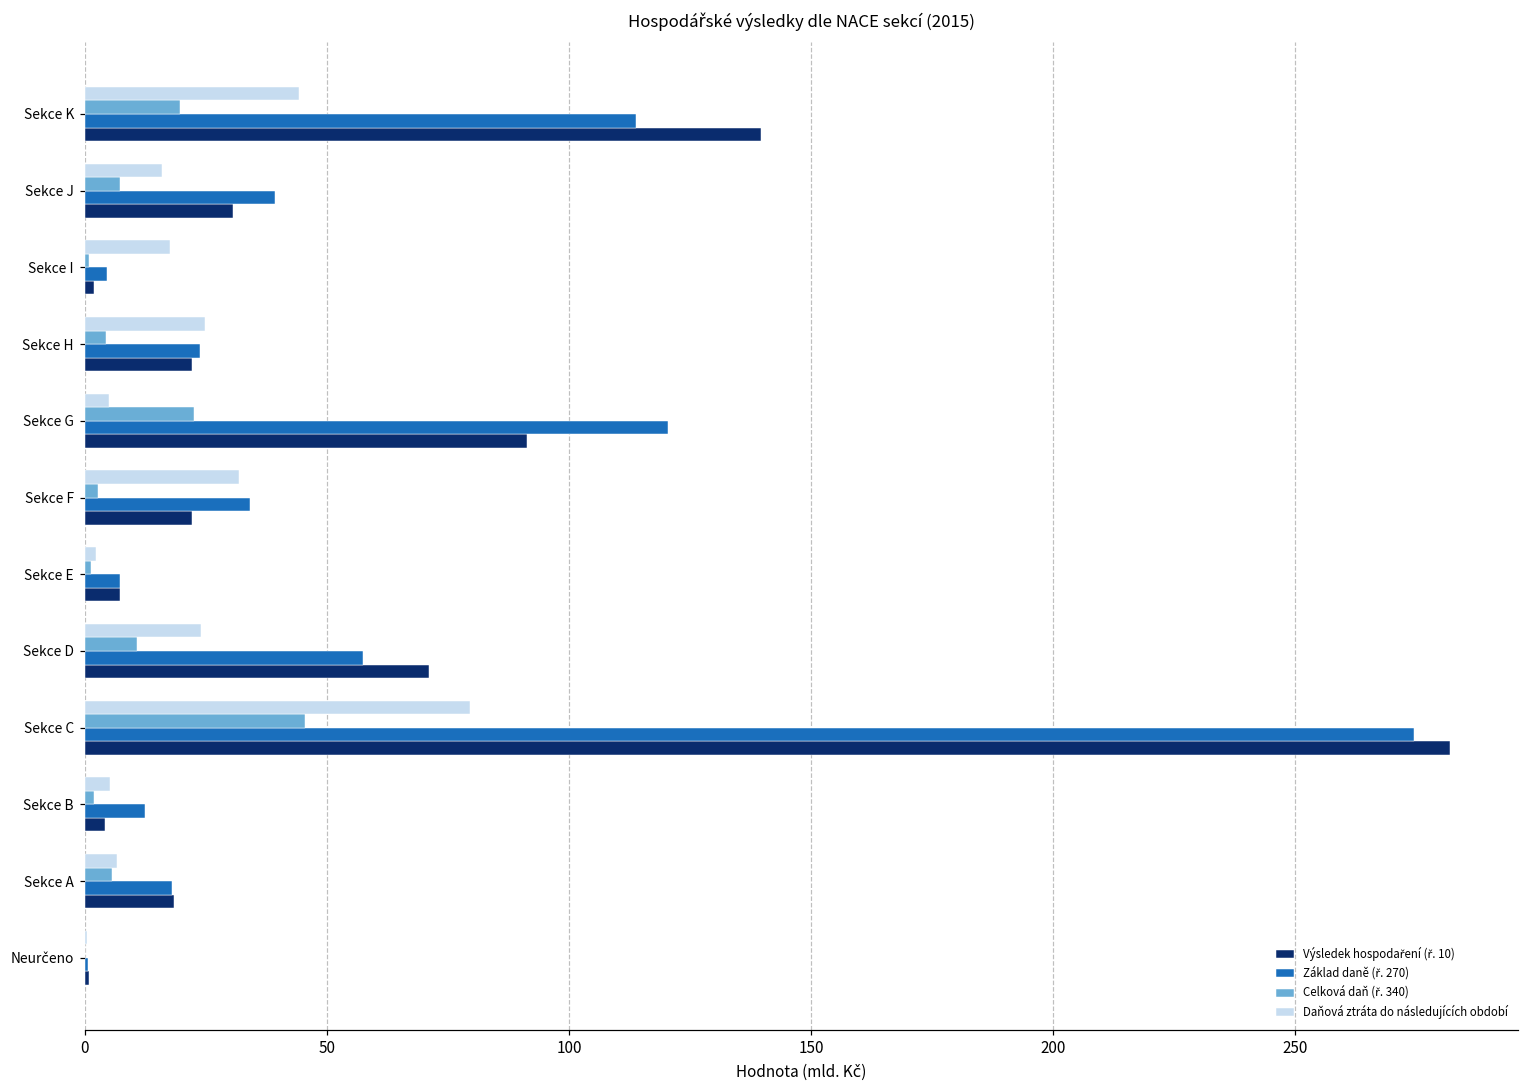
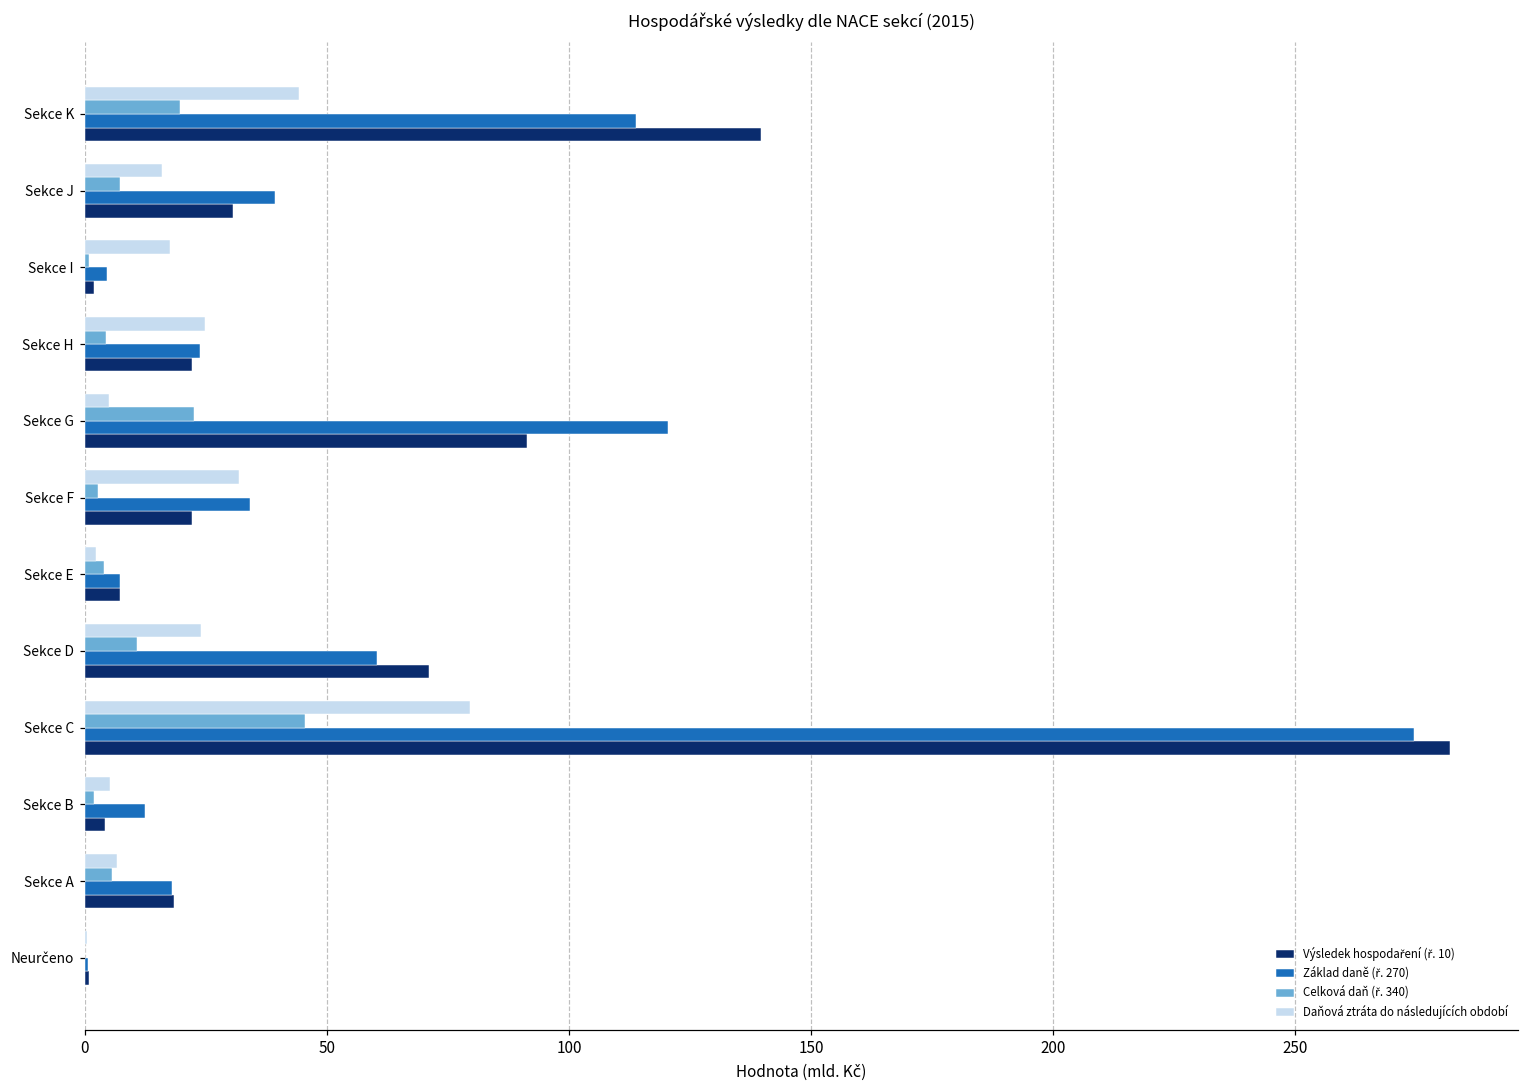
Celková daň (ř. 340), Sekce E: 1 -> 4
Základ daně (ř. 270), Sekce D: 57 -> 60
